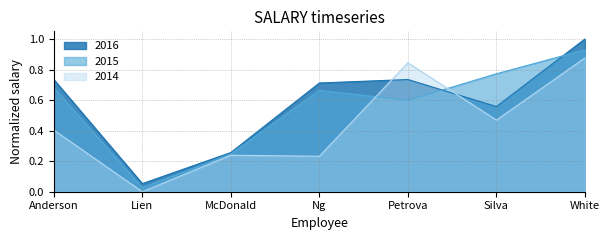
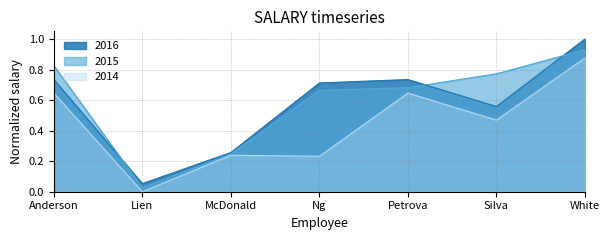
2015, Anderson: 0.68 -> 0.83
2014, Anderson: 0.40 -> 0.65
2015, Petrova: 0.60 -> 0.68
2014, Petrova: 0.84 -> 0.65
